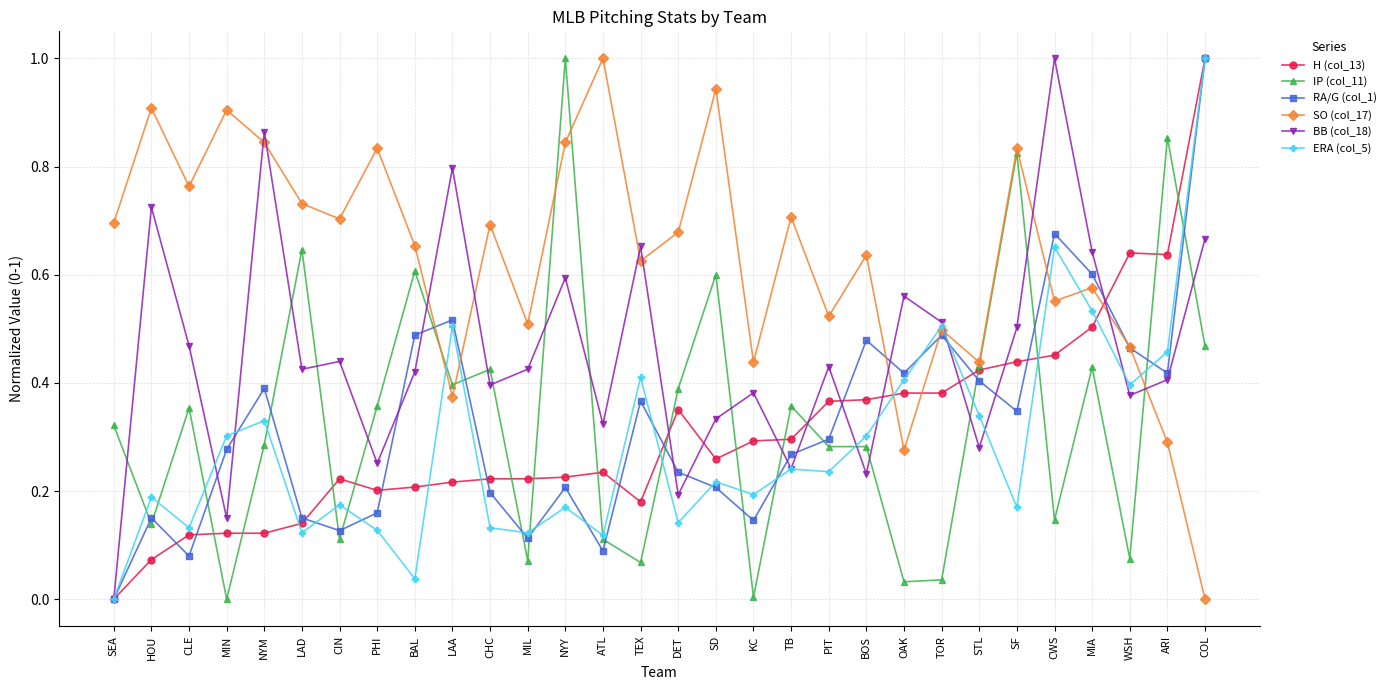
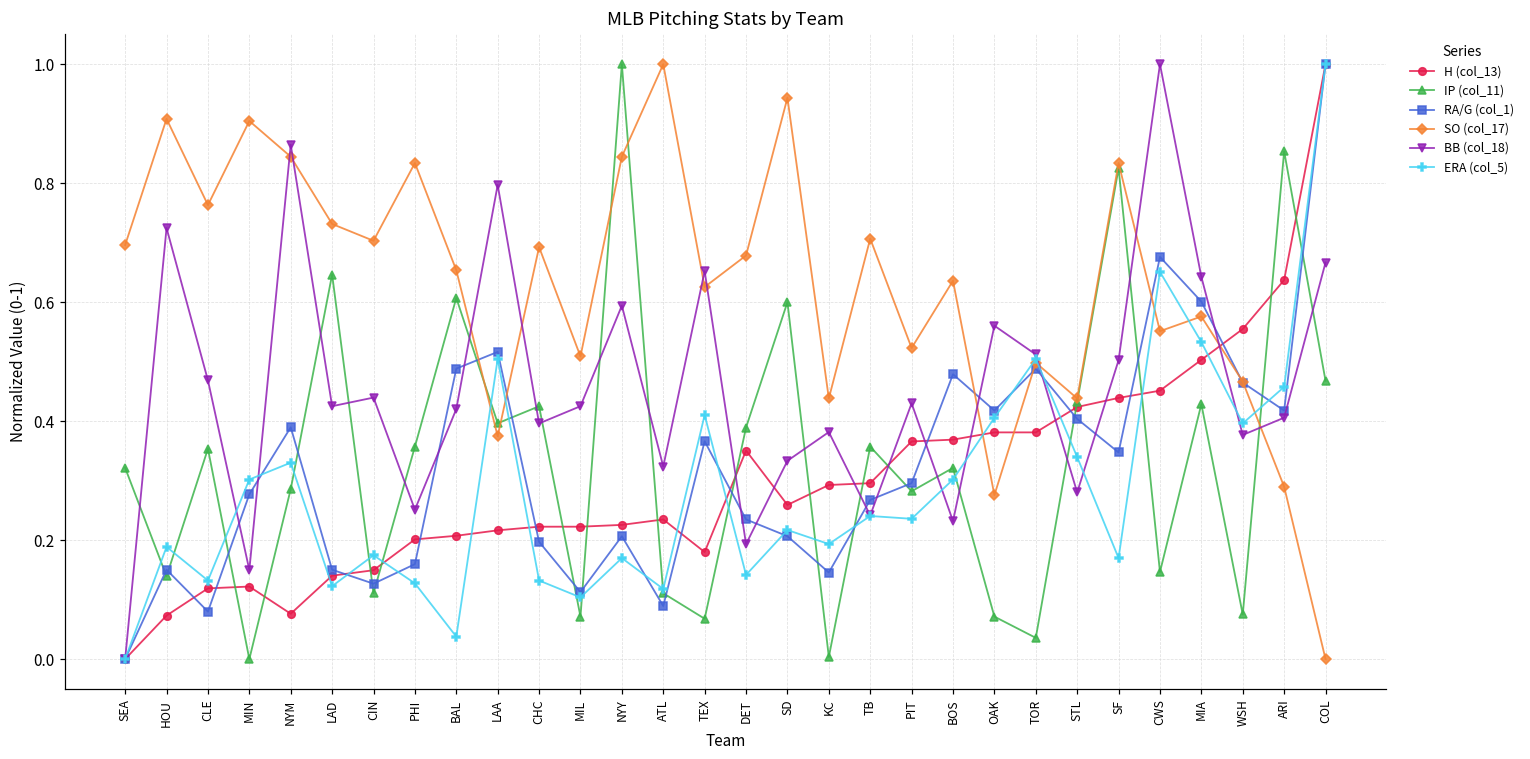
H (col_13), NYM: 0.12 -> 0.08
H (col_13), CIN: 0.22 -> 0.15
ERA (col_5), MIL: 0.12 -> 0.10
IP (col_11), BOS: 0.28 -> 0.32
IP (col_11), OAK: 0.03 -> 0.07
H (col_13), WSH: 0.64 -> 0.55
